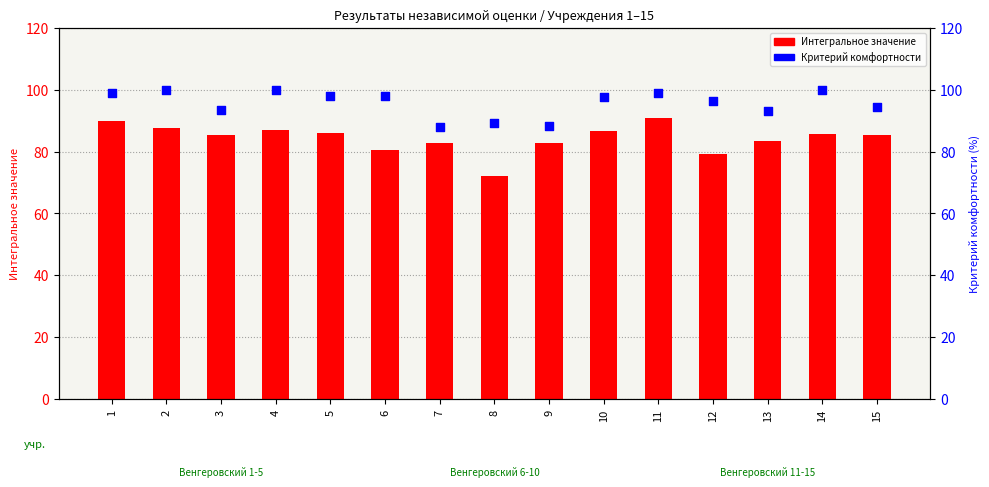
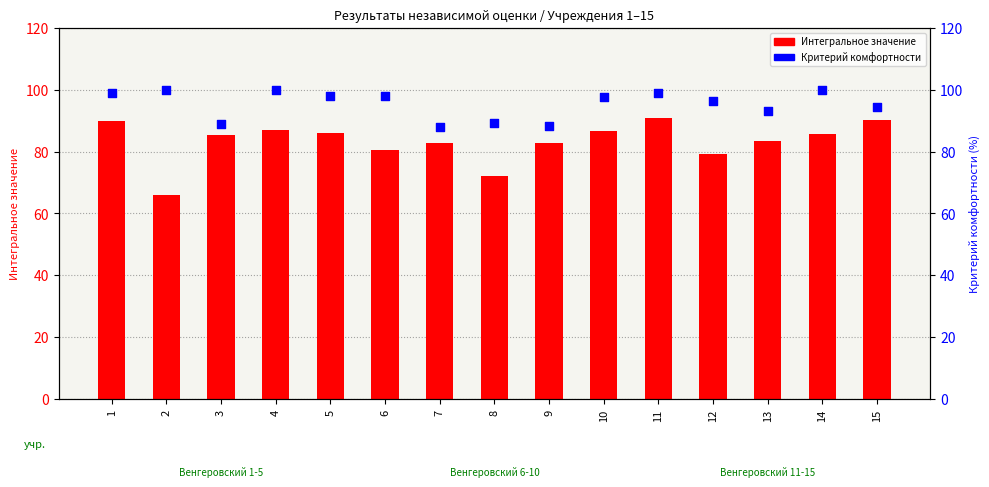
Интегральное значение, 2: 88 -> 66
Интегральное значение, 15: 85 -> 90
Критерий комфортности, 3: 94 -> 89
